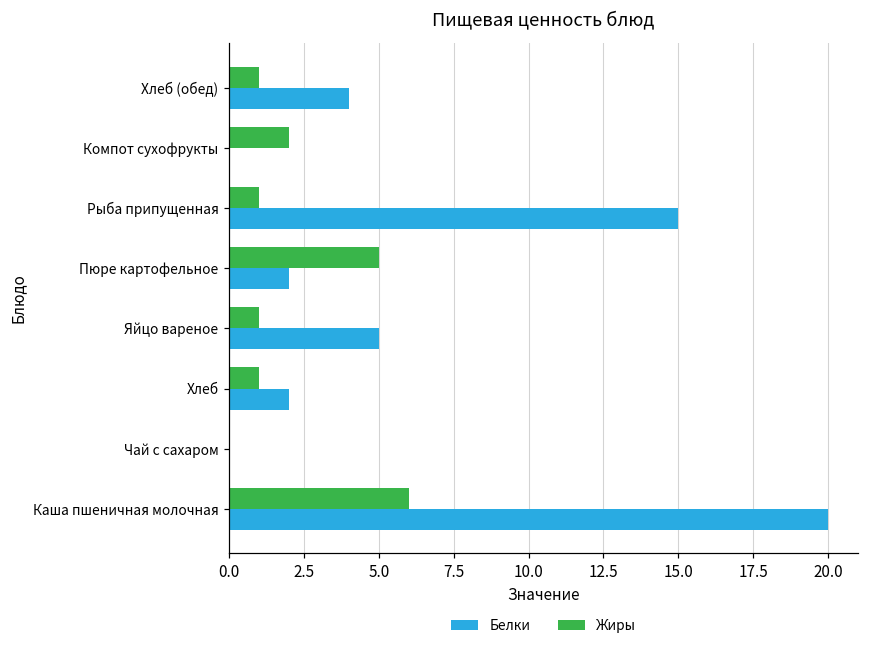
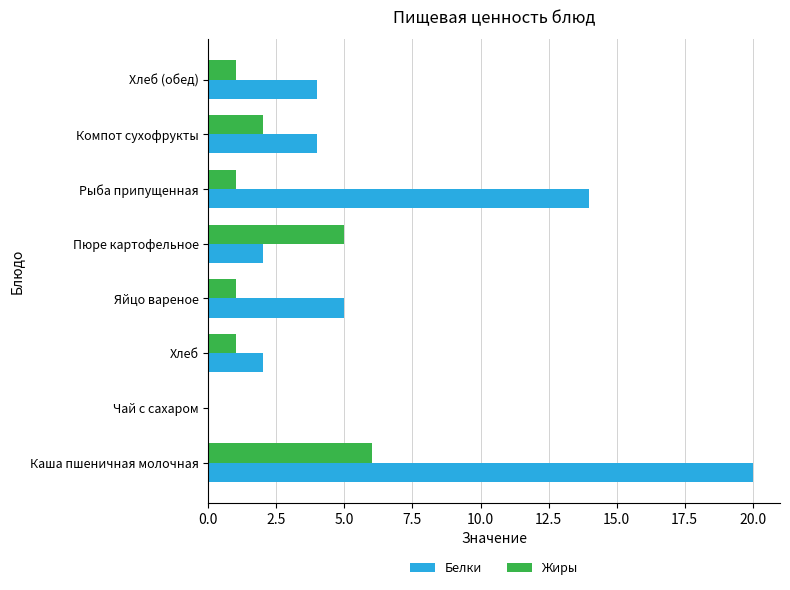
Белки, Компот сухофрукты: 0 -> 4
Белки, Рыба припущенная: 15 -> 14
